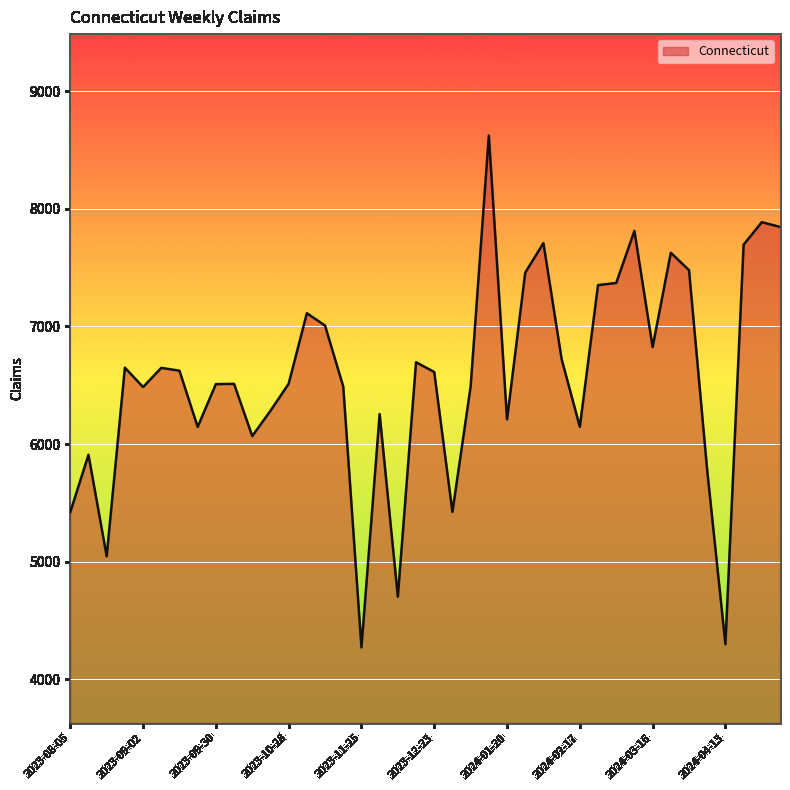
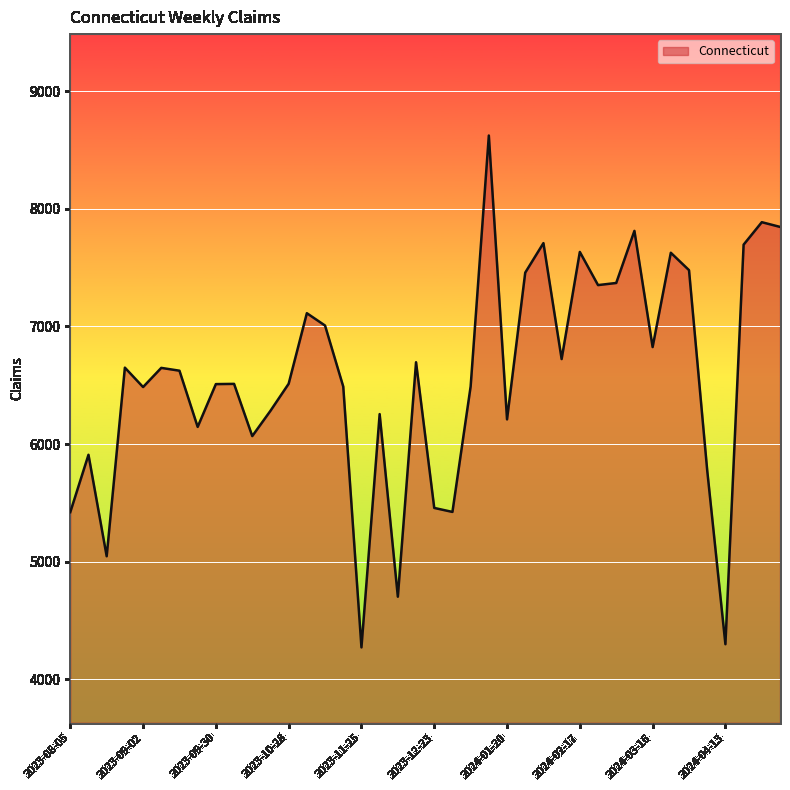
2023-12-23: 6610 -> 5460
2024-02-17: 6150 -> 7630
